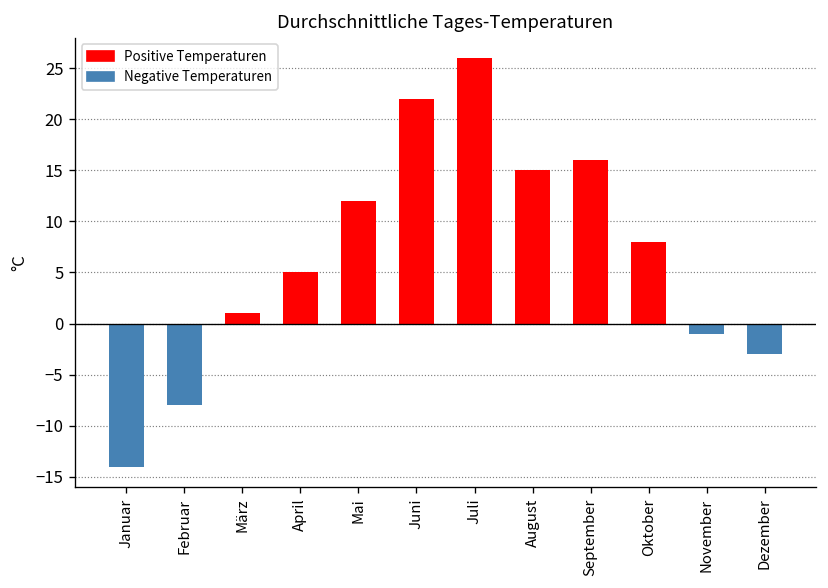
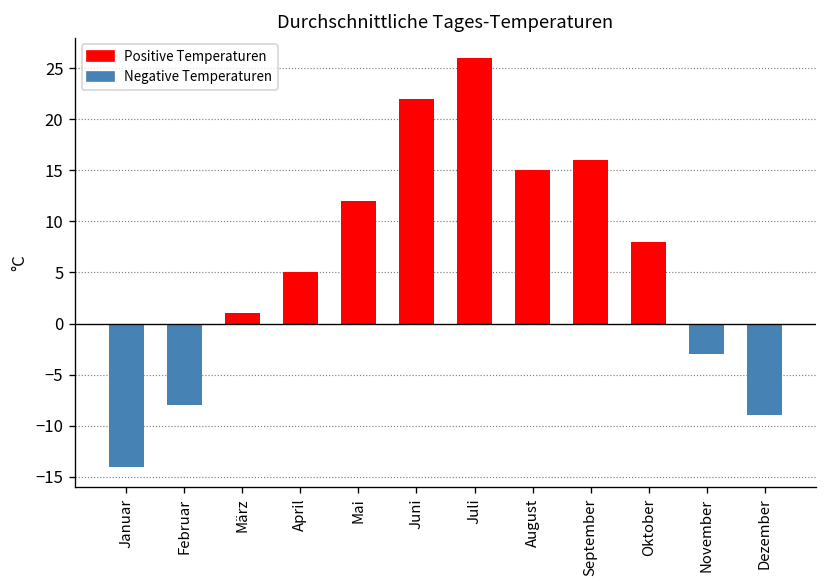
November: -1 -> -3
Dezember: -3 -> -9
